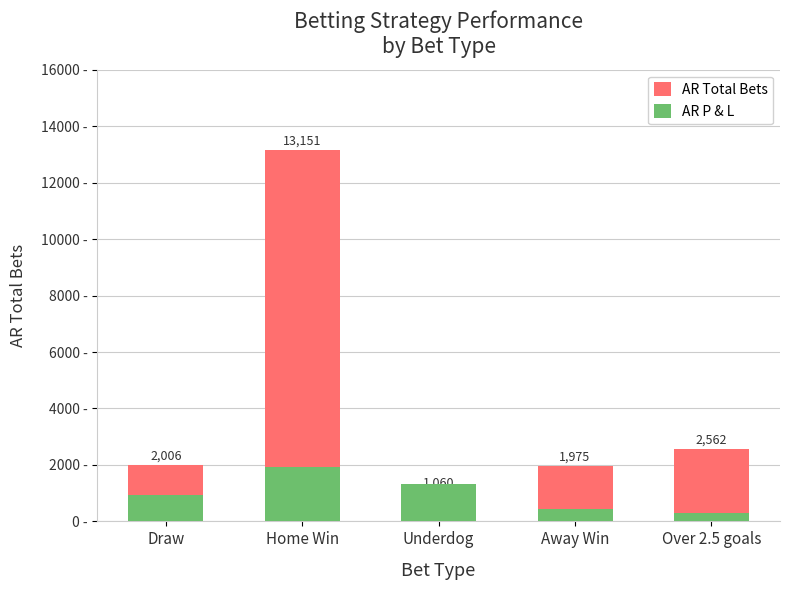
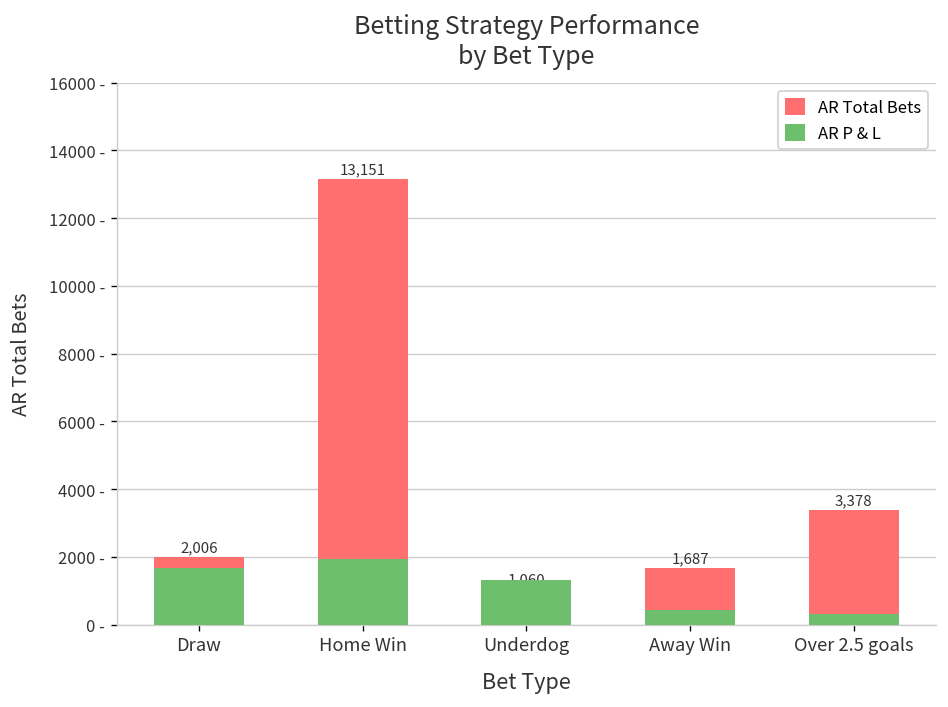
AR P & L, Draw: 900 - -> 1700 -
AR Total Bets, Away Win: 1,975 -> 1,687
AR Total Bets, Over 2.5 goals: 2,562 -> 3,378
